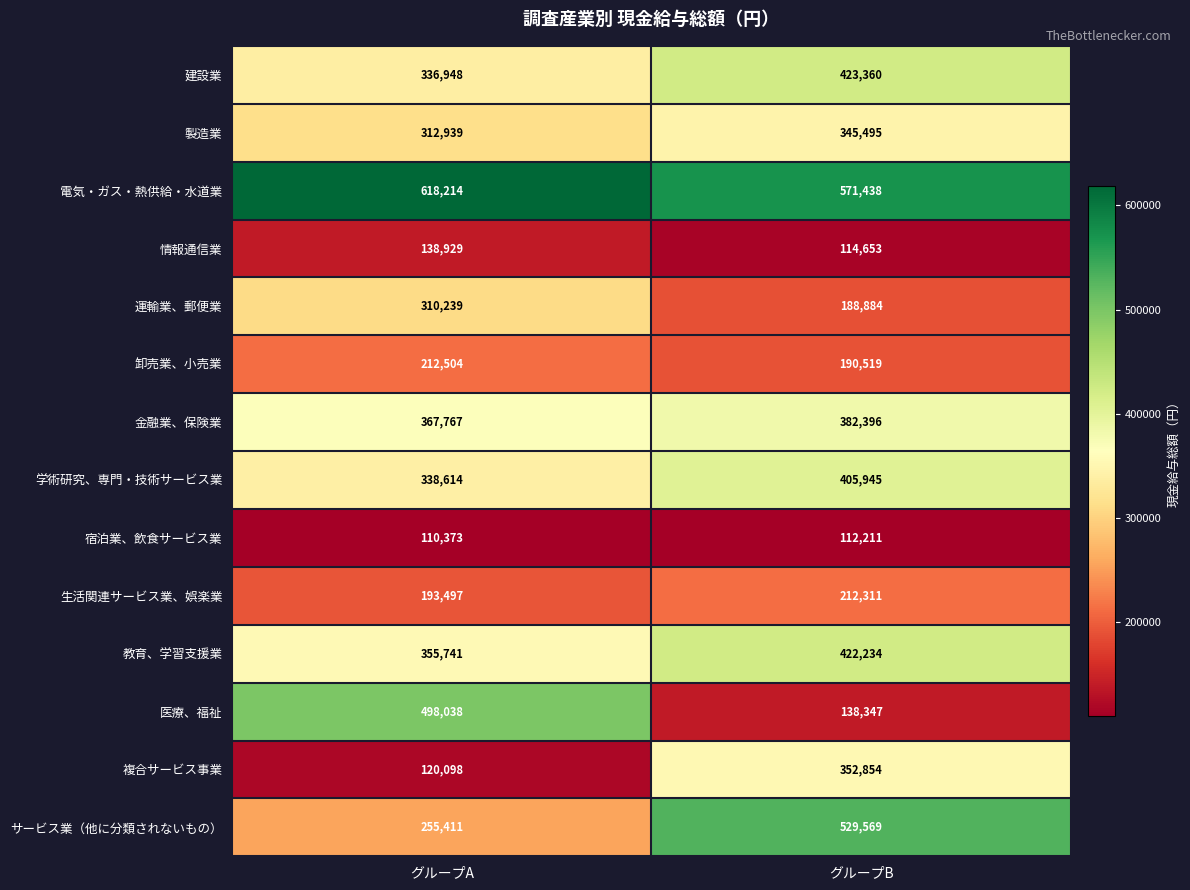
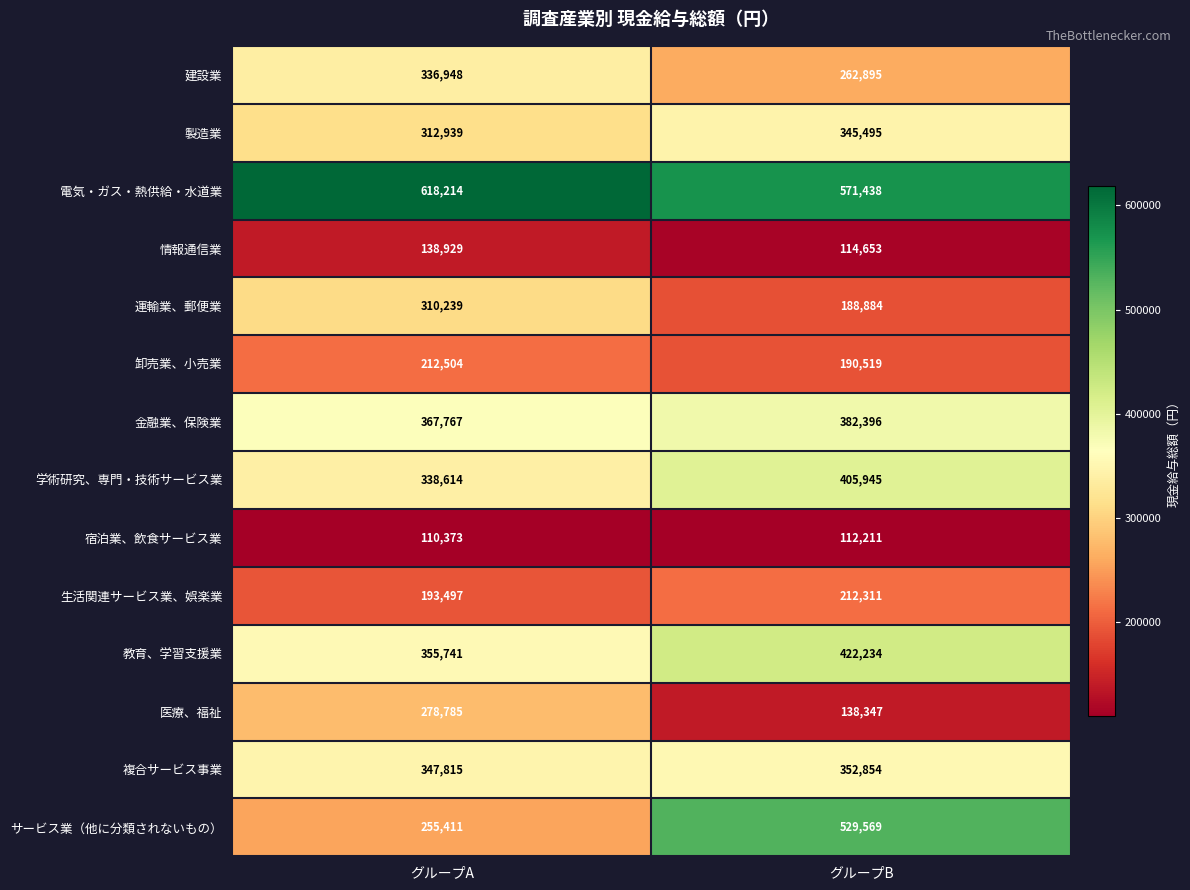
建設業, グループB: 423,360 -> 262,895
医療、福祉, グループA: 498,038 -> 278,785
複合サービス事業, グループA: 120,098 -> 347,815
